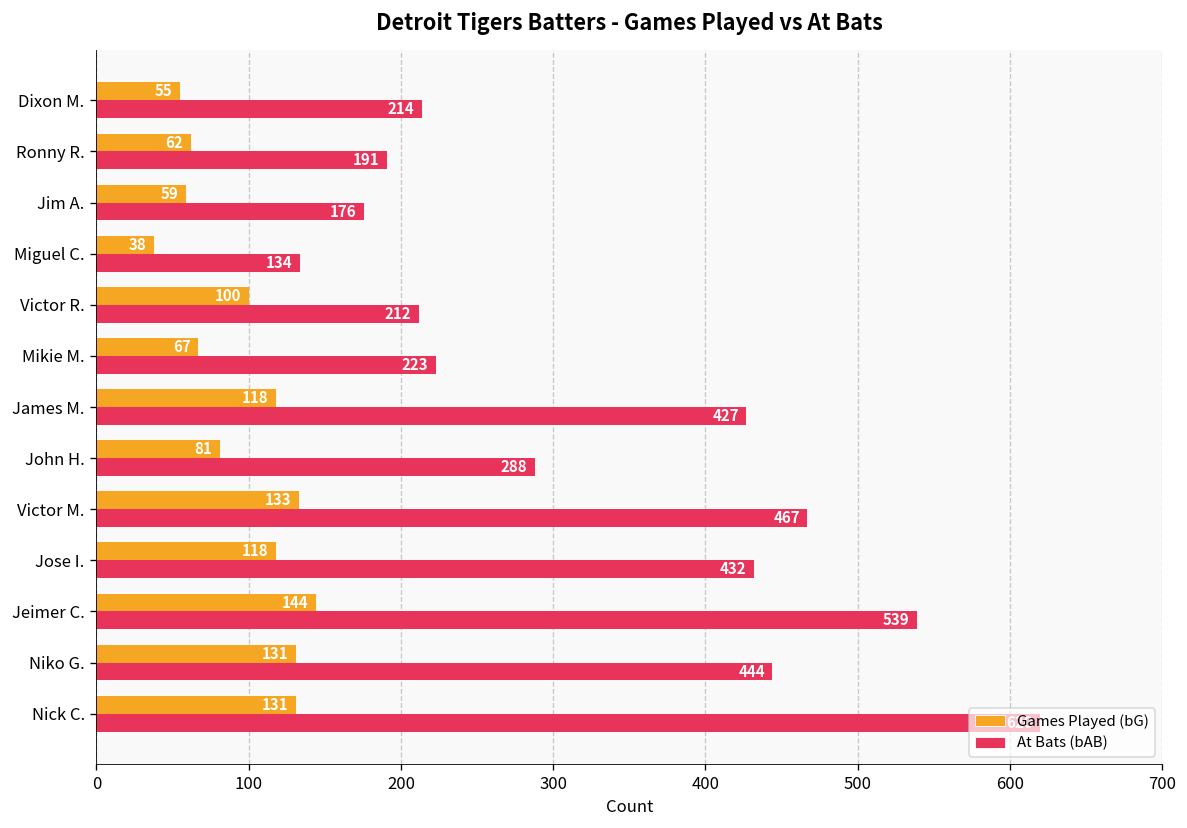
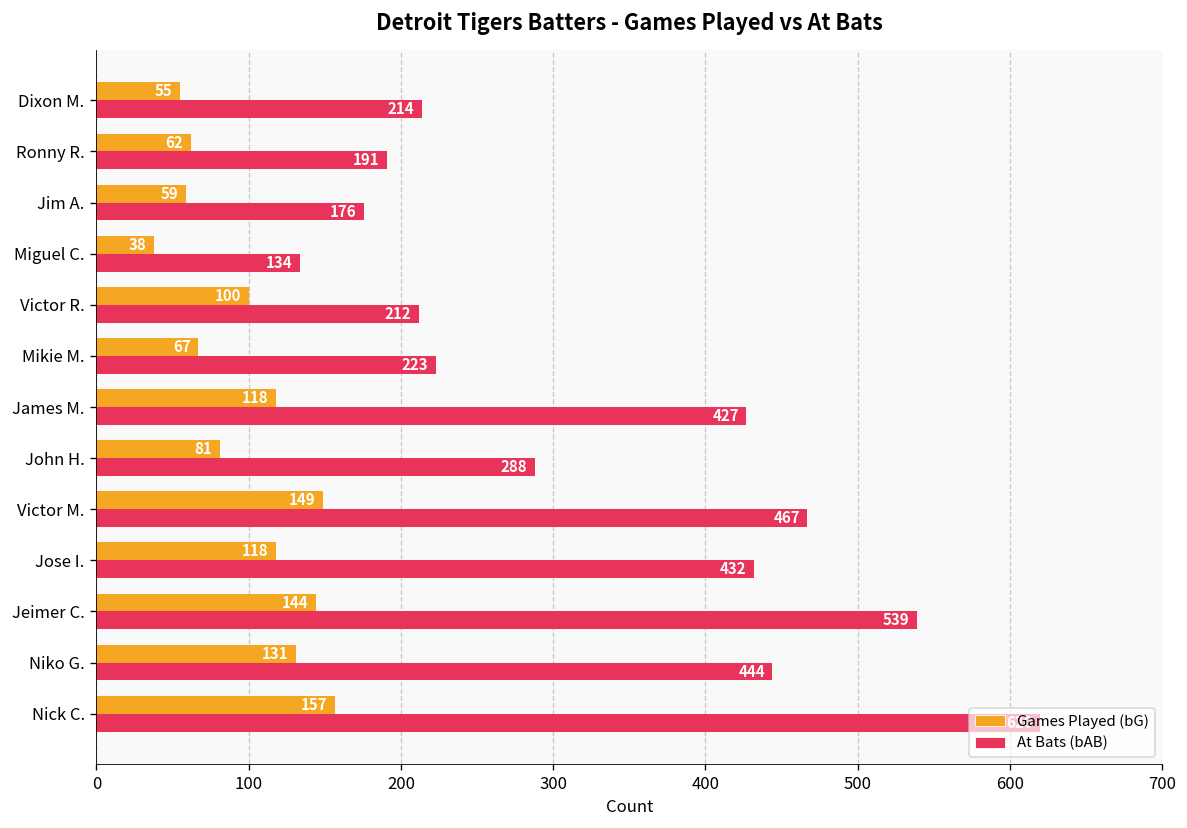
Games Played (bG), Victor M.: 133 -> 149
Games Played (bG), Nick C.: 131 -> 157
